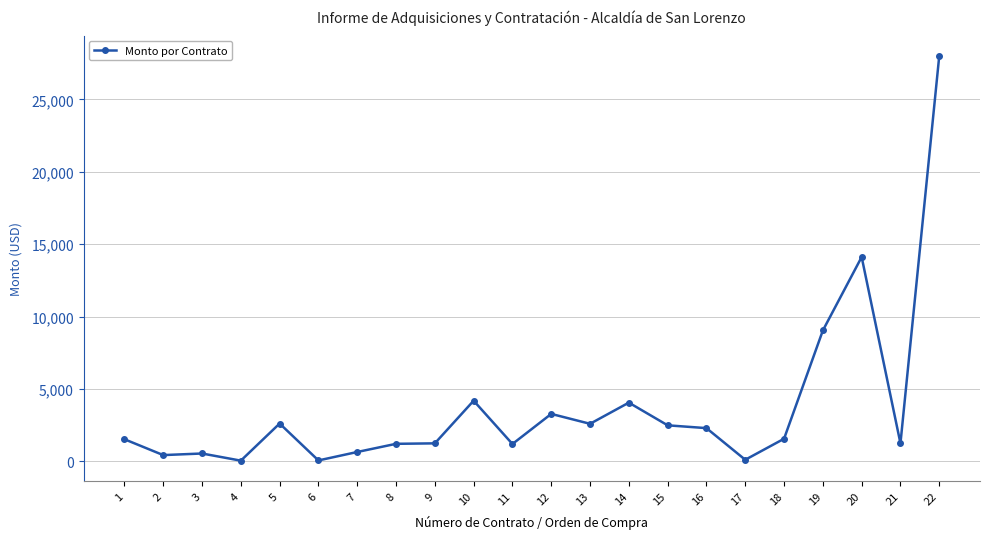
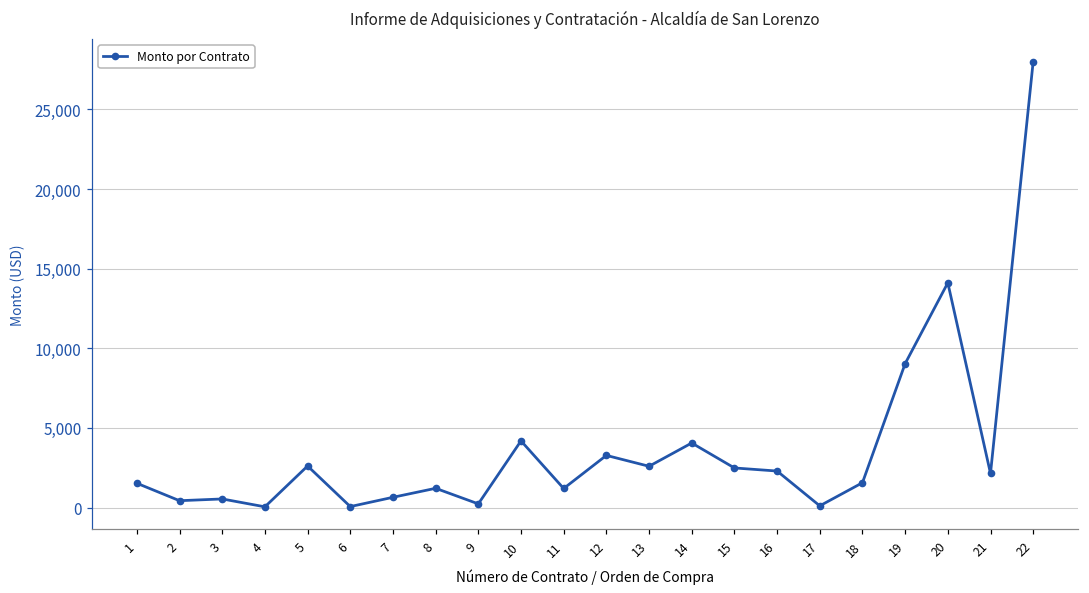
9: 1,200 -> 200
21: 1,200 -> 2,100
